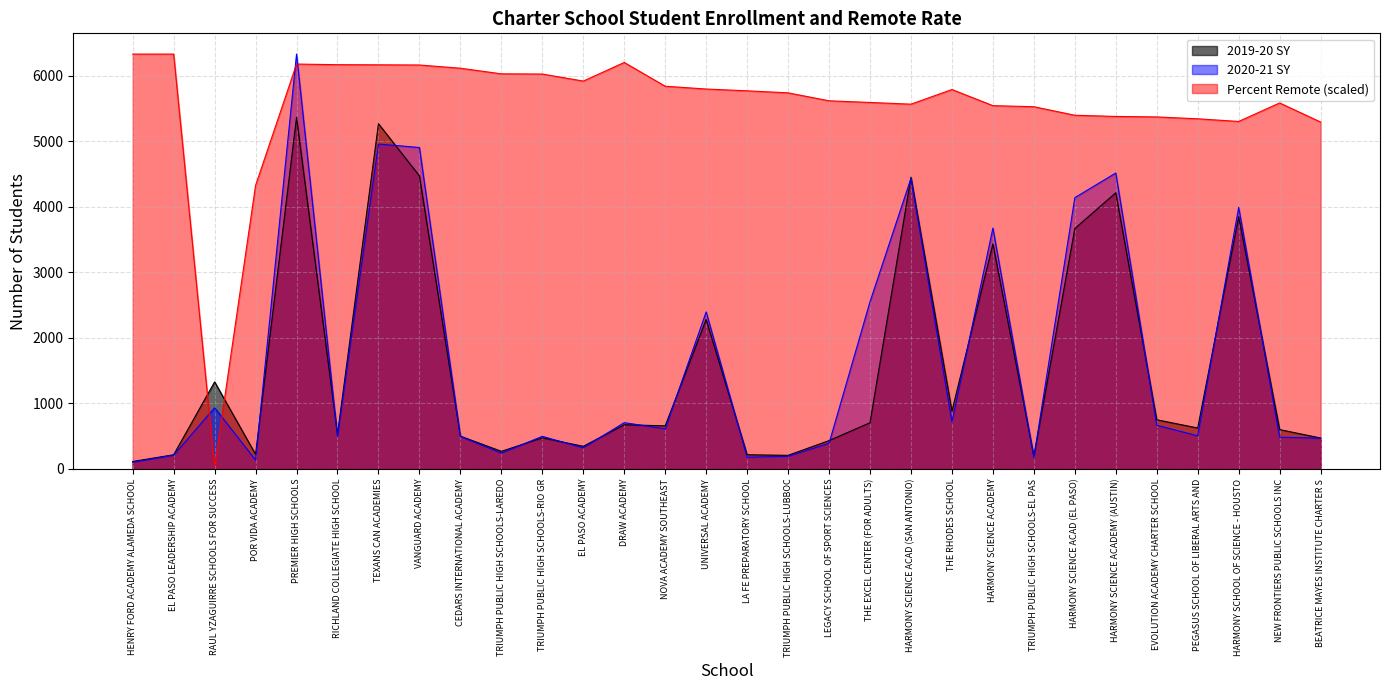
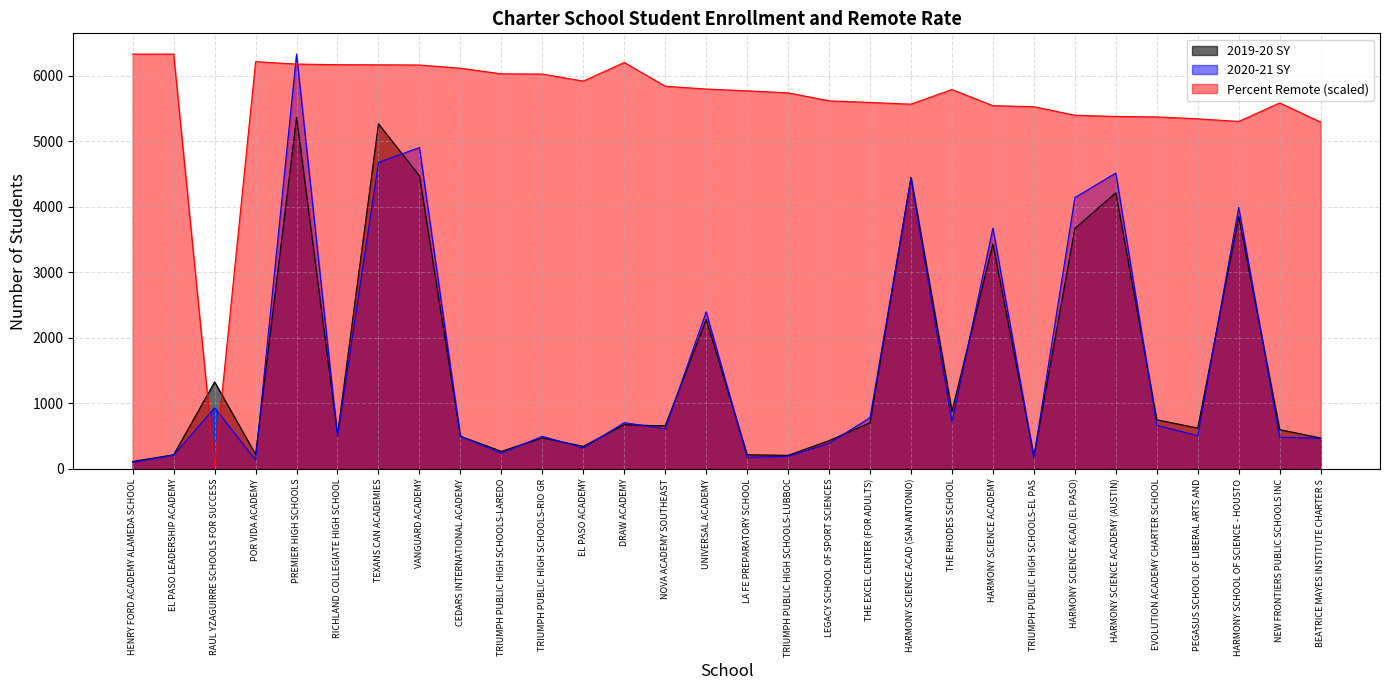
Percent Remote (scaled), POR VIDA ACADEMY: 4300 -> 6200
2020-21 SY, TEXANS CAN ACADEMIES: 5000 -> 4700
2020-21 SY, THE EXCEL CENTER (FOR ADULTS): 2600 -> 800
